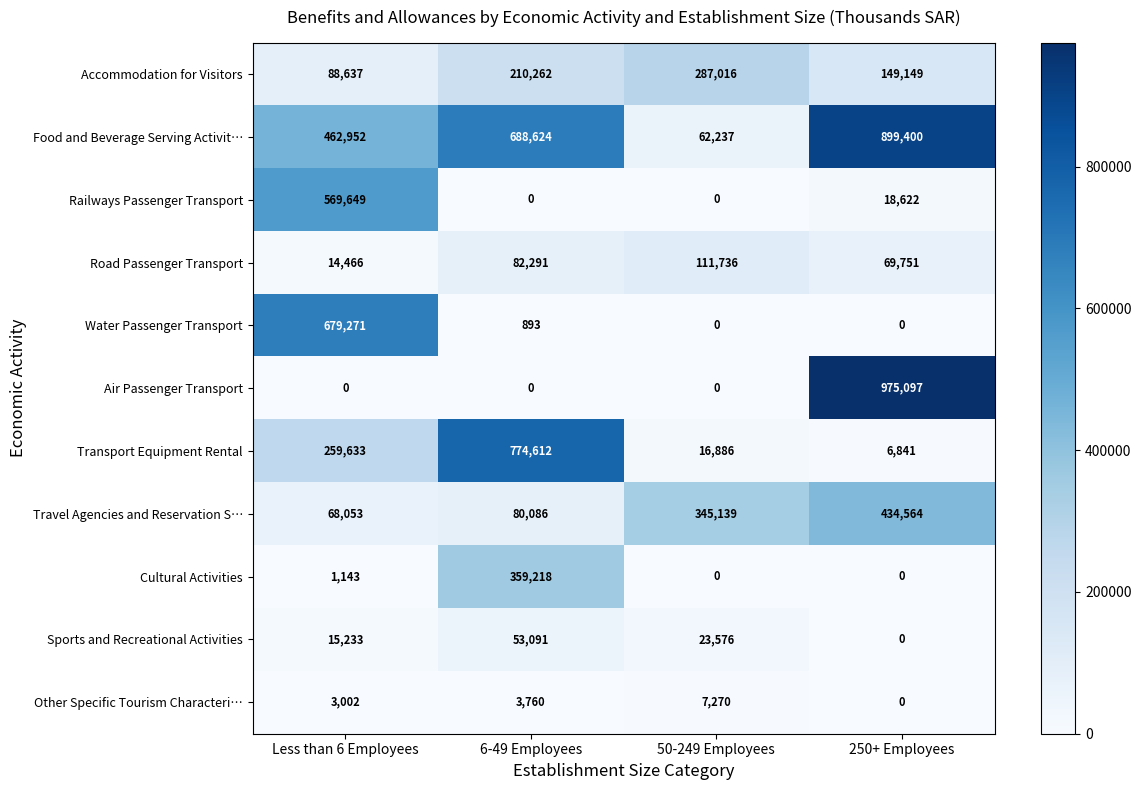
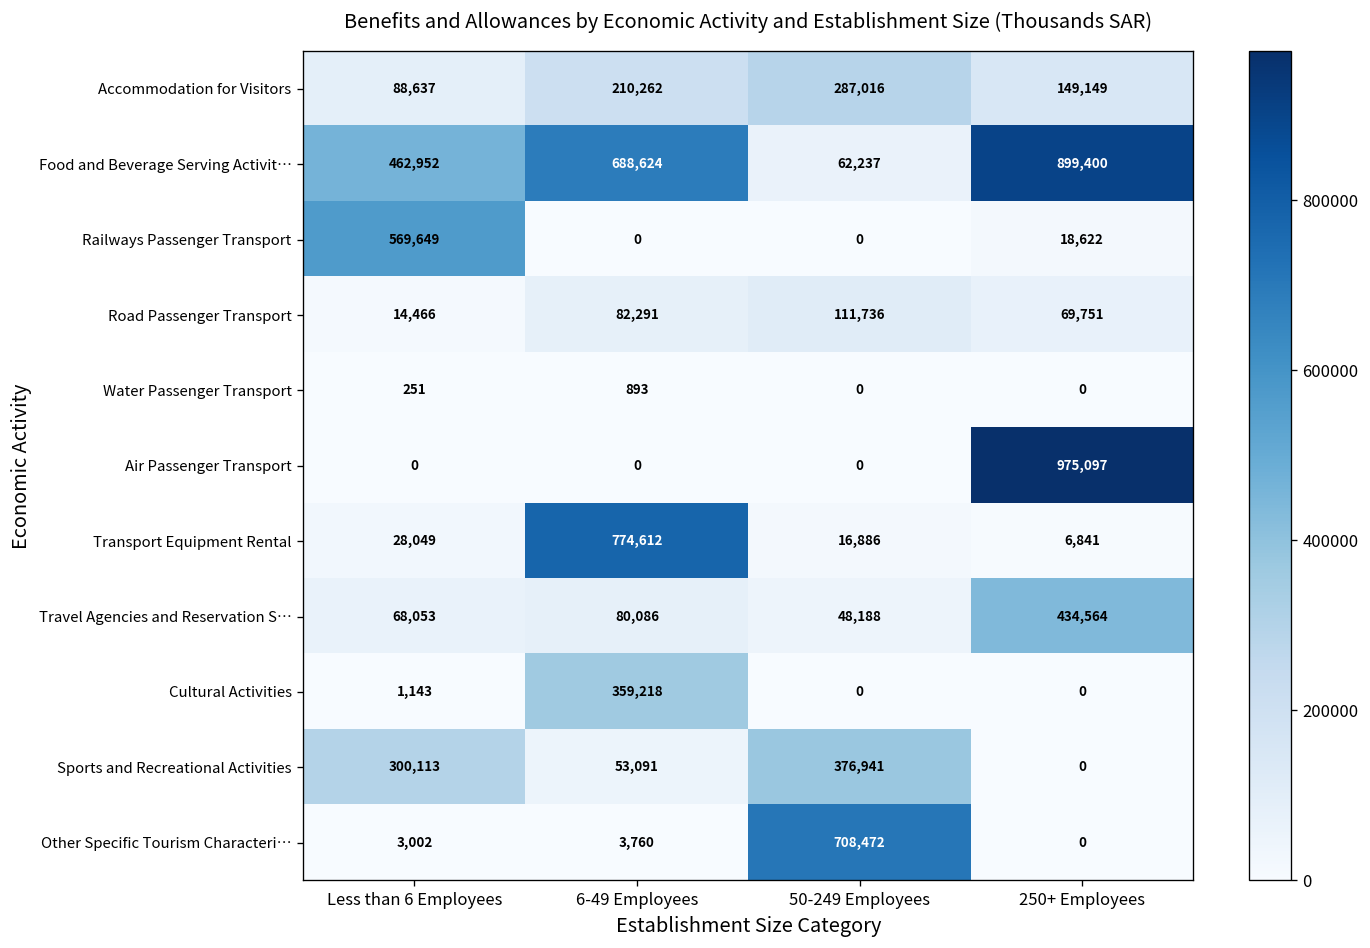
Water Passenger Transport, Less than 6 Employees: 679,271 -> 251
Transport Equipment Rental, Less than 6 Employees: 259,633 -> 28,049
Travel Agencies and Reservation S…, 50-249 Employees: 345,139 -> 48,188
Sports and Recreational Activities, Less than 6 Employees: 15,233 -> 300,113
Sports and Recreational Activities, 50-249 Employees: 23,576 -> 376,941
Other Specific Tourism Characteri…, 50-249 Employees: 7,270 -> 708,472
